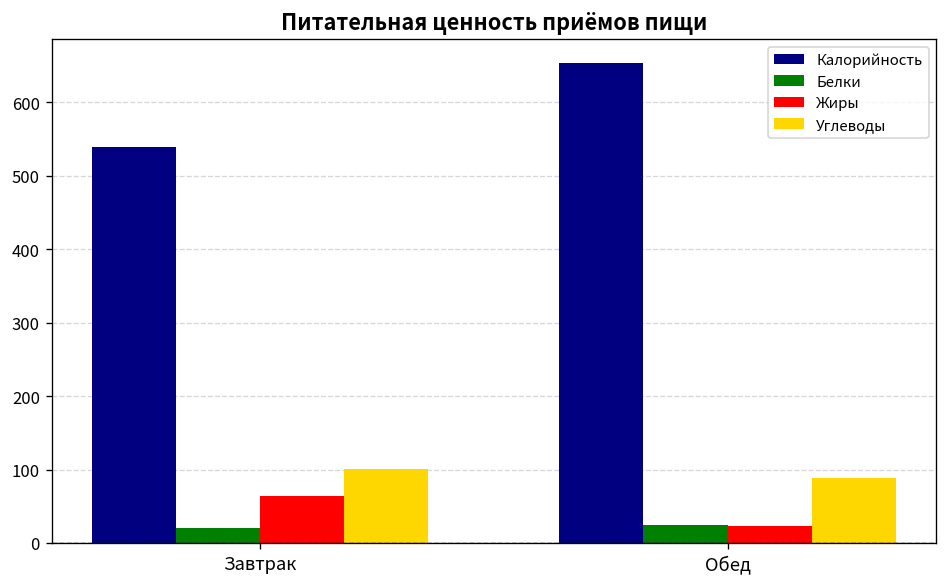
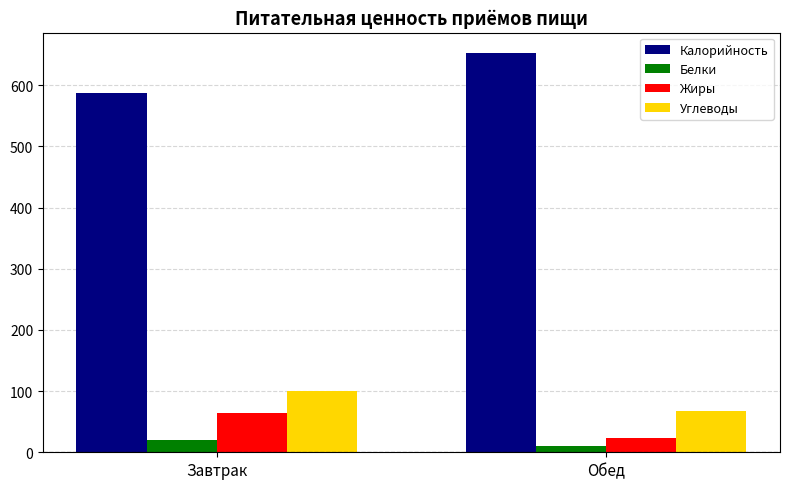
Калорийность, Завтрак: 540 -> 590
Белки, Обед: 20 -> 10
Углеводы, Обед: 90 -> 70
